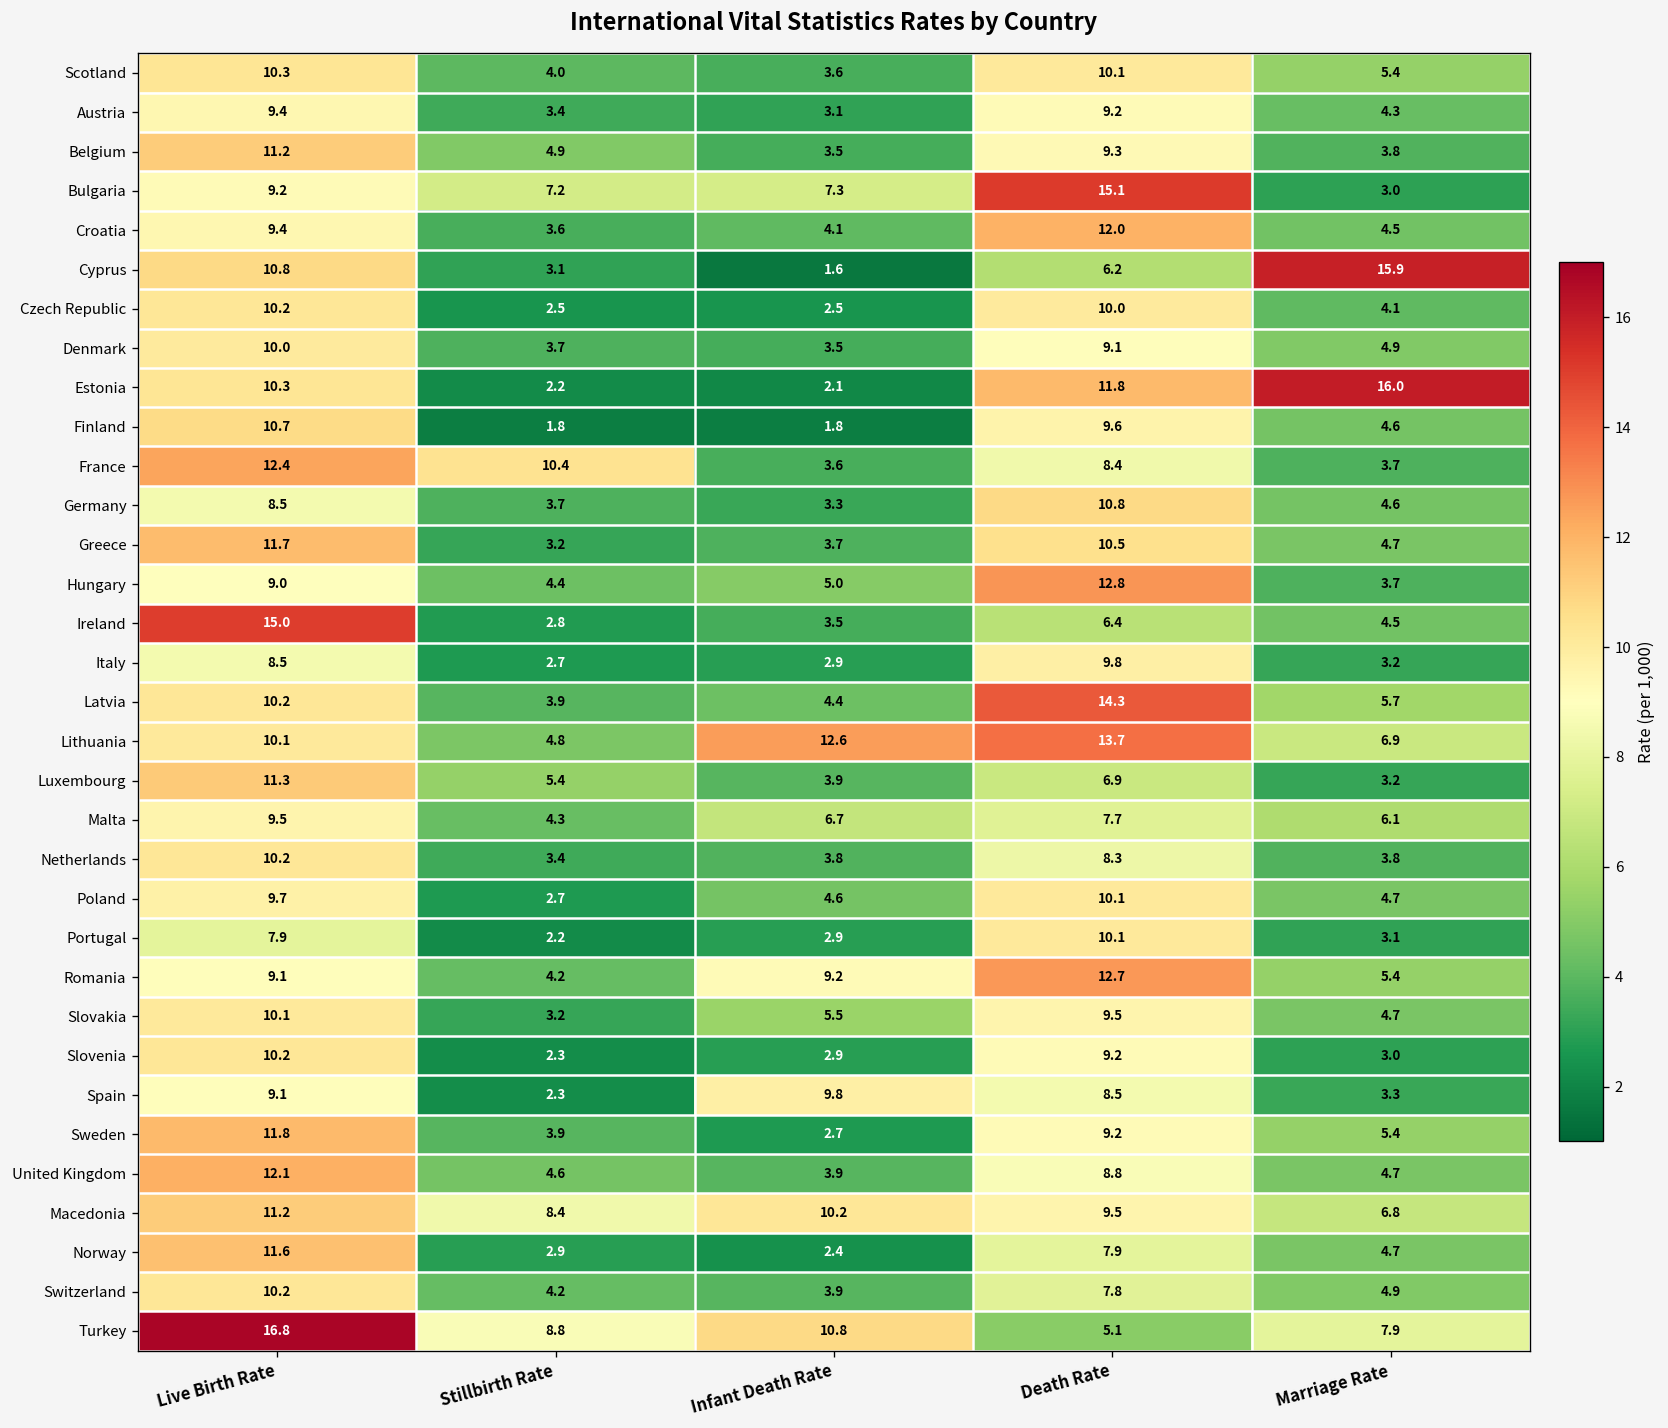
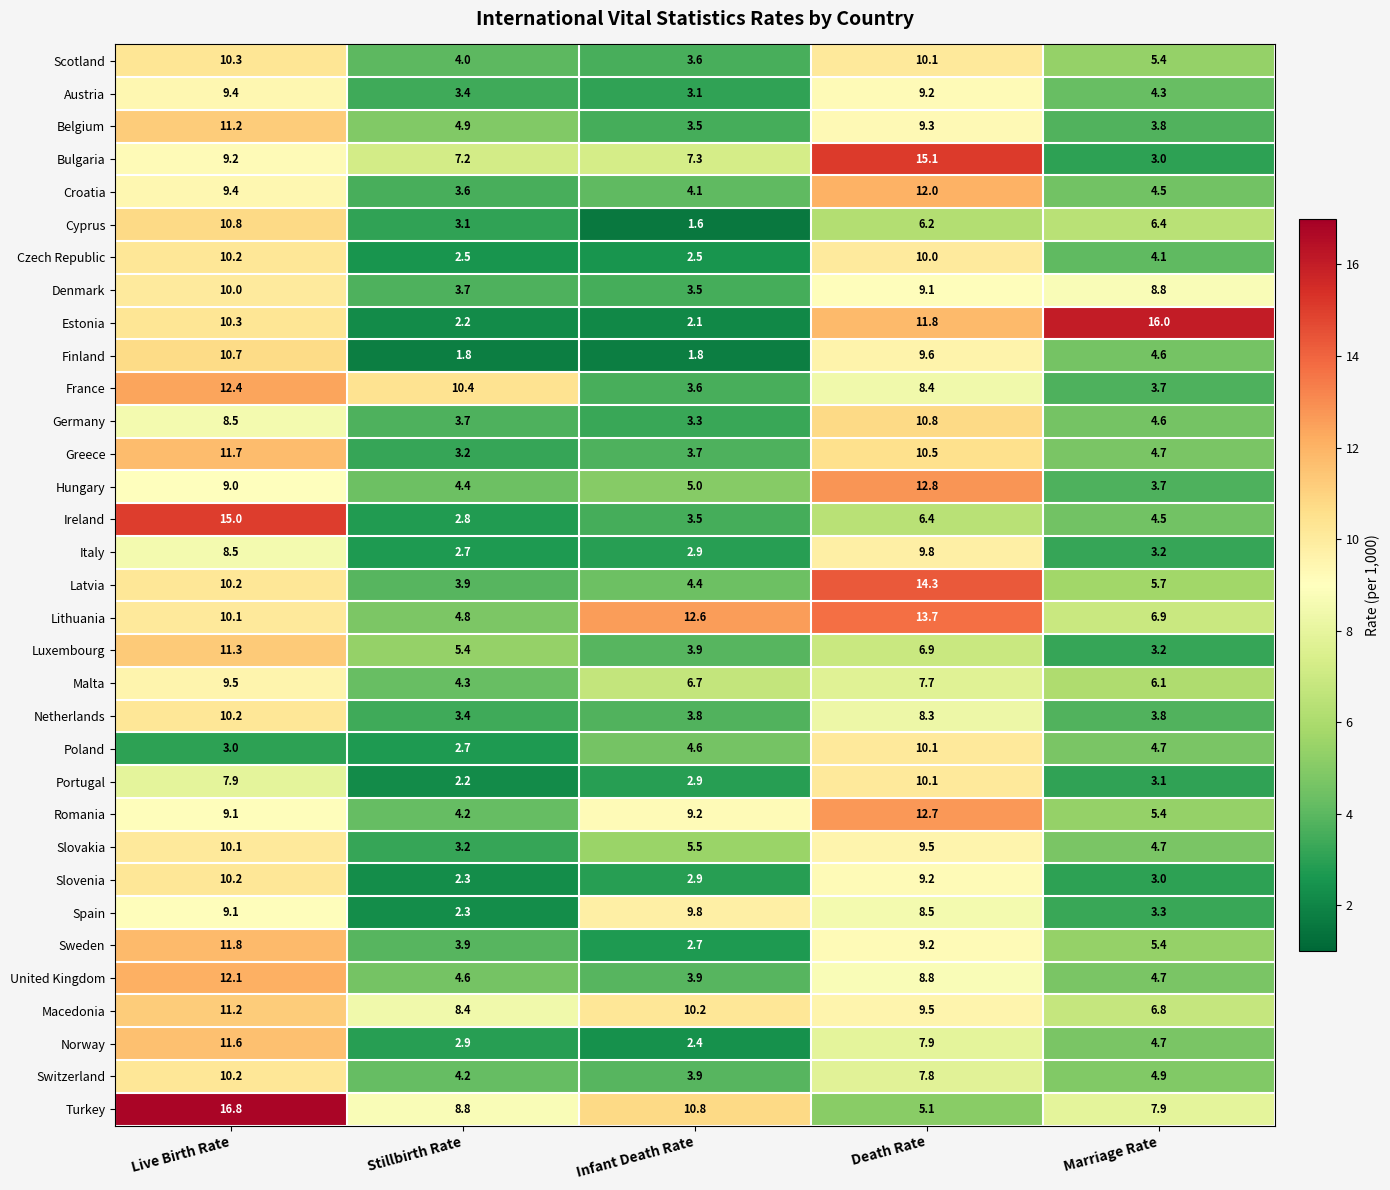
Cyprus, Marriage Rate: 15.9 -> 6.4
Denmark, Marriage Rate: 4.9 -> 8.8
Poland, Live Birth Rate: 9.7 -> 3.0
